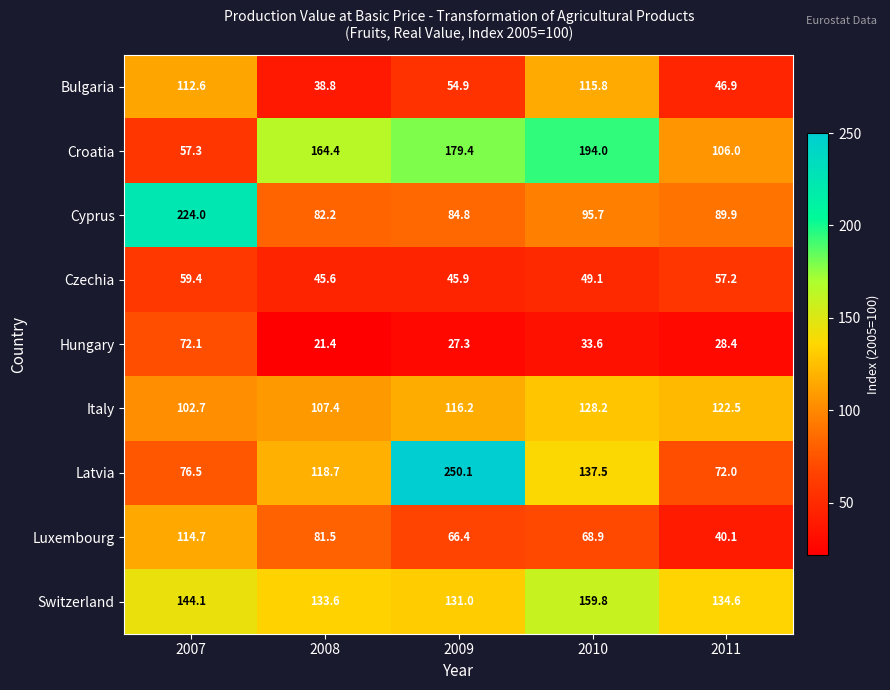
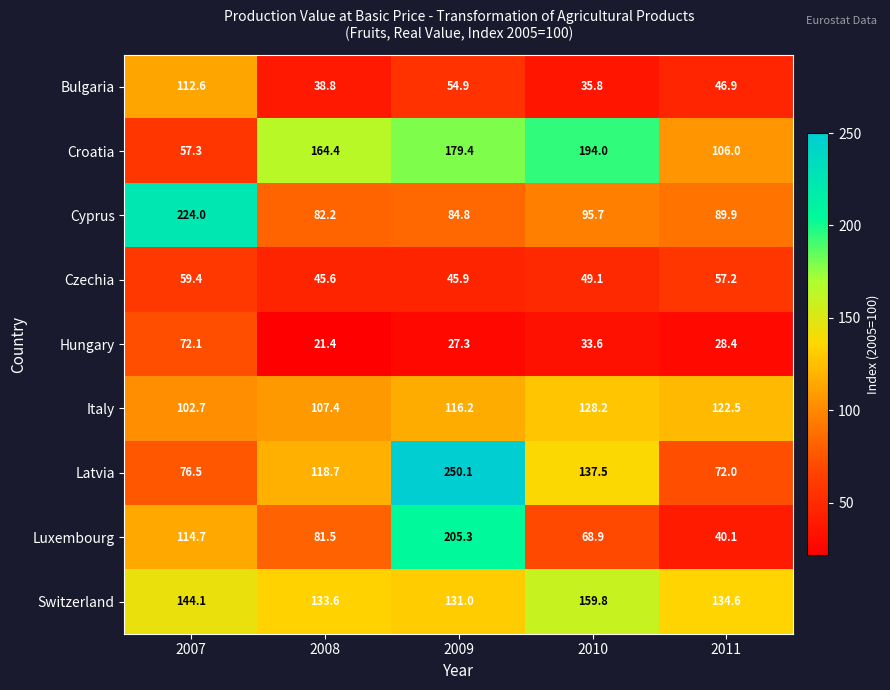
Bulgaria, 2010: 115.8 -> 35.8
Luxembourg, 2009: 66.4 -> 205.3
